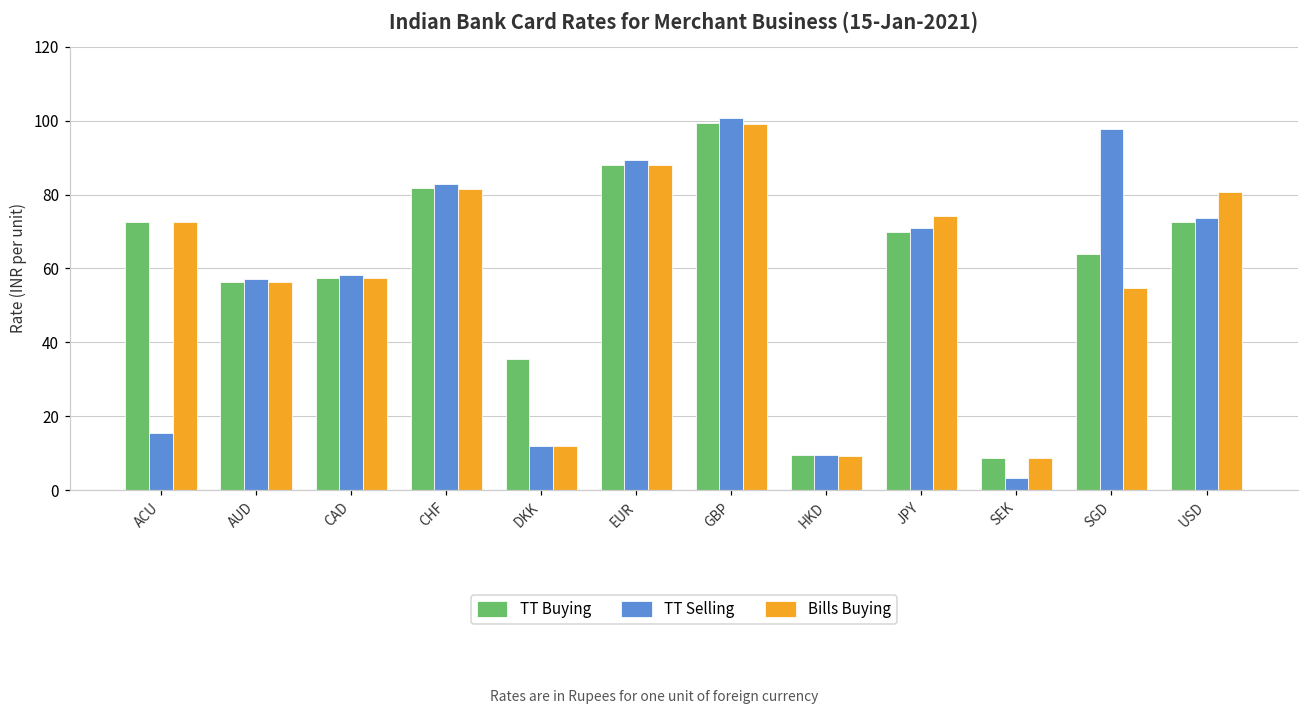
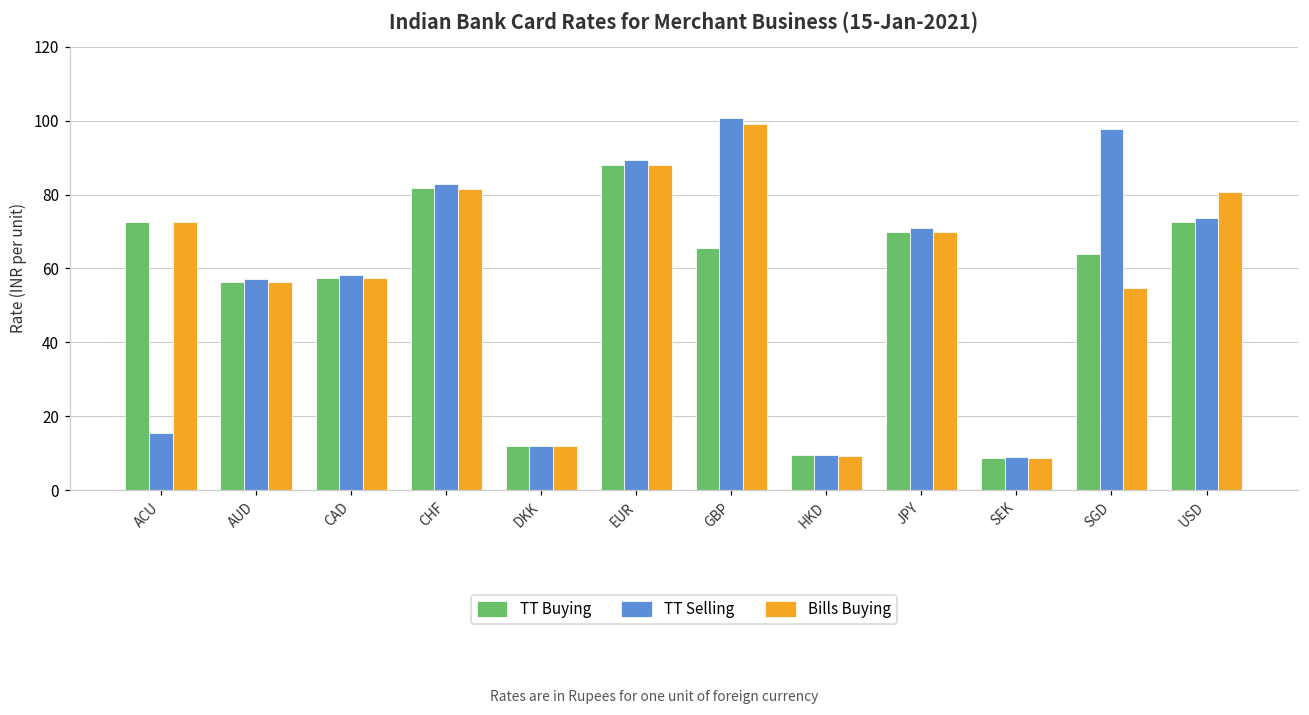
TT Buying, DKK: 35 -> 12
TT Buying, GBP: 99 -> 66
Bills Buying, JPY: 74 -> 70
TT Selling, SEK: 3 -> 9
